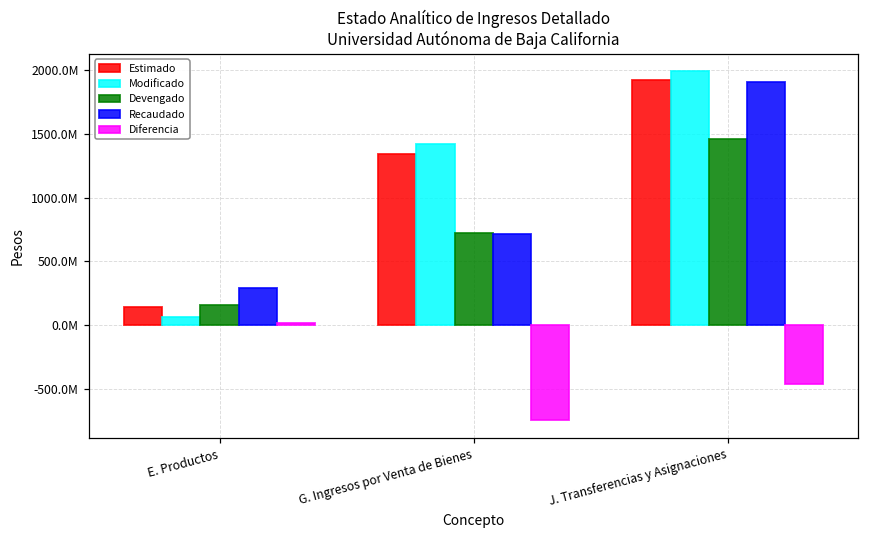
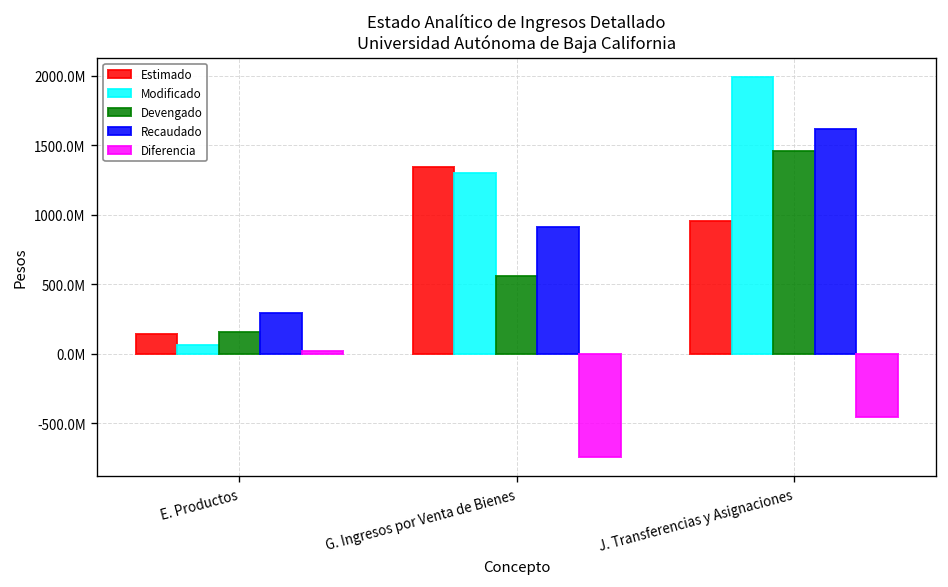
Modificado, G. Ingresos por Venta de Bienes: 1420000000 -> 1300000000
Devengado, G. Ingresos por Venta de Bienes: 720000000 -> 550000000
Recaudado, G. Ingresos por Venta de Bienes: 710000000 -> 910000000
Estimado, J. Transferencias y Asignaciones: 1920000000 -> 960000000
Recaudado, J. Transferencias y Asignaciones: 1910000000 -> 1610000000
